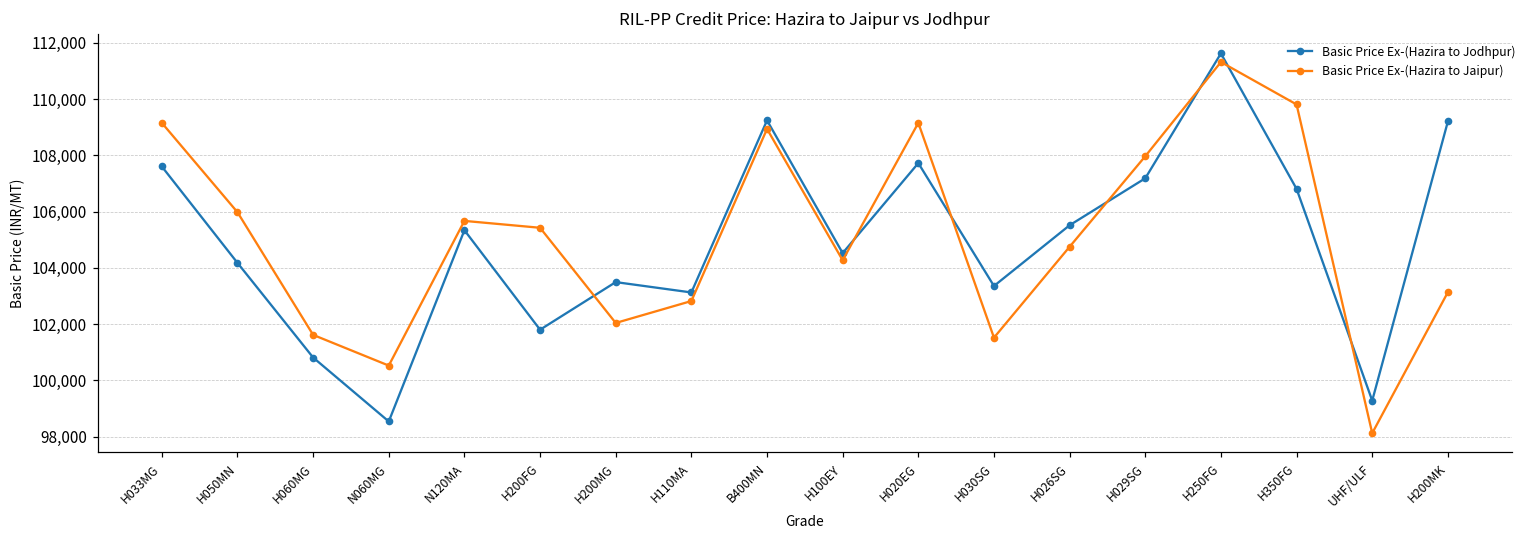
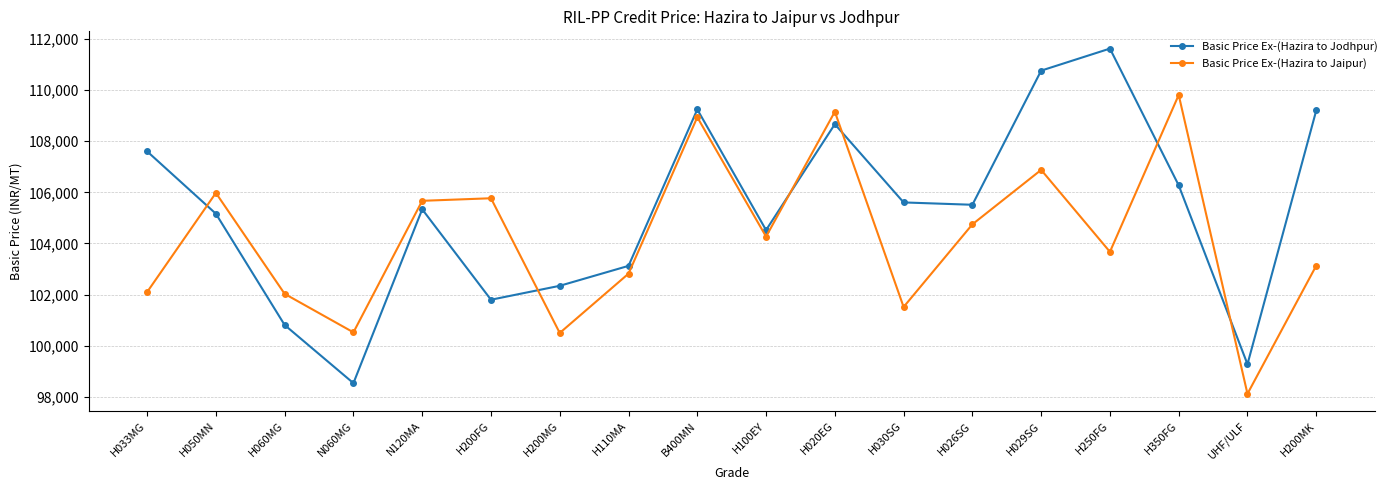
Basic Price Ex-(Hazira to Jaipur), H033MG: 109,200 -> 102,100
Basic Price Ex-(Hazira to Jodhpur), H050MN: 104,200 -> 105,200
Basic Price Ex-(Hazira to Jaipur), H060MG: 101,600 -> 102,000
Basic Price Ex-(Hazira to Jaipur), H200FG: 105,400 -> 105,800
Basic Price Ex-(Hazira to Jodhpur), H200MG: 103,500 -> 102,300
Basic Price Ex-(Hazira to Jaipur), H200MG: 102,000 -> 100,500
Basic Price Ex-(Hazira to Jodhpur), H020EG: 107,700 -> 108,700
Basic Price Ex-(Hazira to Jodhpur), H030SG: 103,400 -> 105,600
Basic Price Ex-(Hazira to Jodhpur), H029SG: 107,200 -> 110,800
Basic Price Ex-(Hazira to Jaipur), H029SG: 108,000 -> 106,900
Basic Price Ex-(Hazira to Jaipur), H250FG: 111,300 -> 103,700
Basic Price Ex-(Hazira to Jodhpur), H350FG: 106,800 -> 106,300
